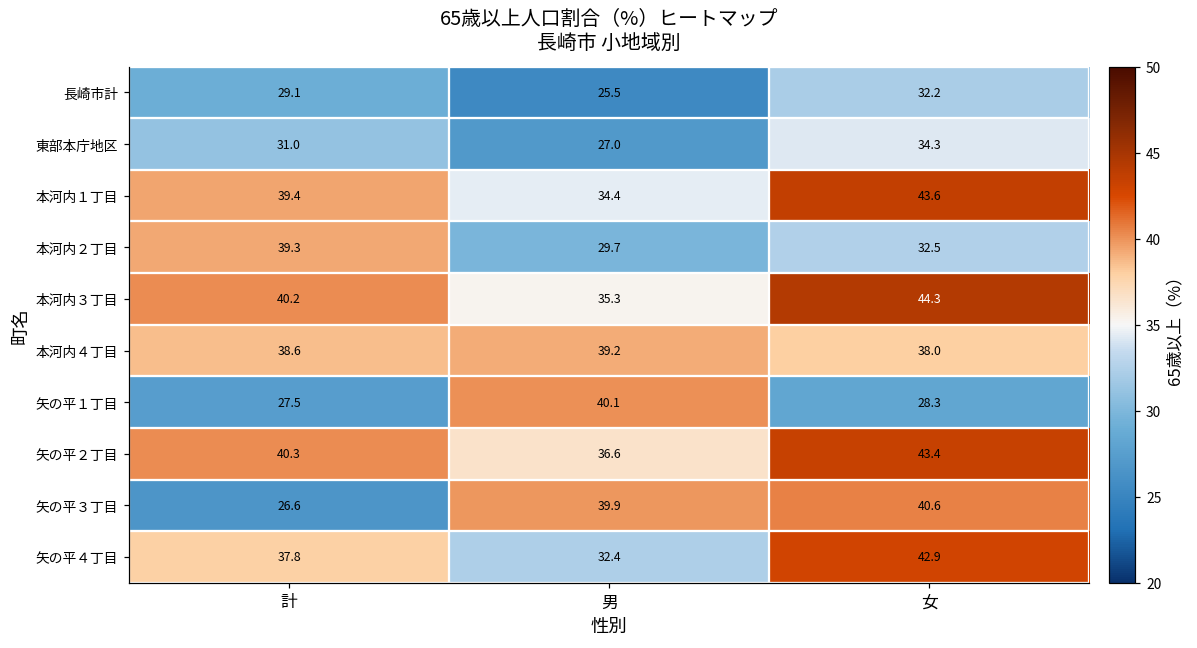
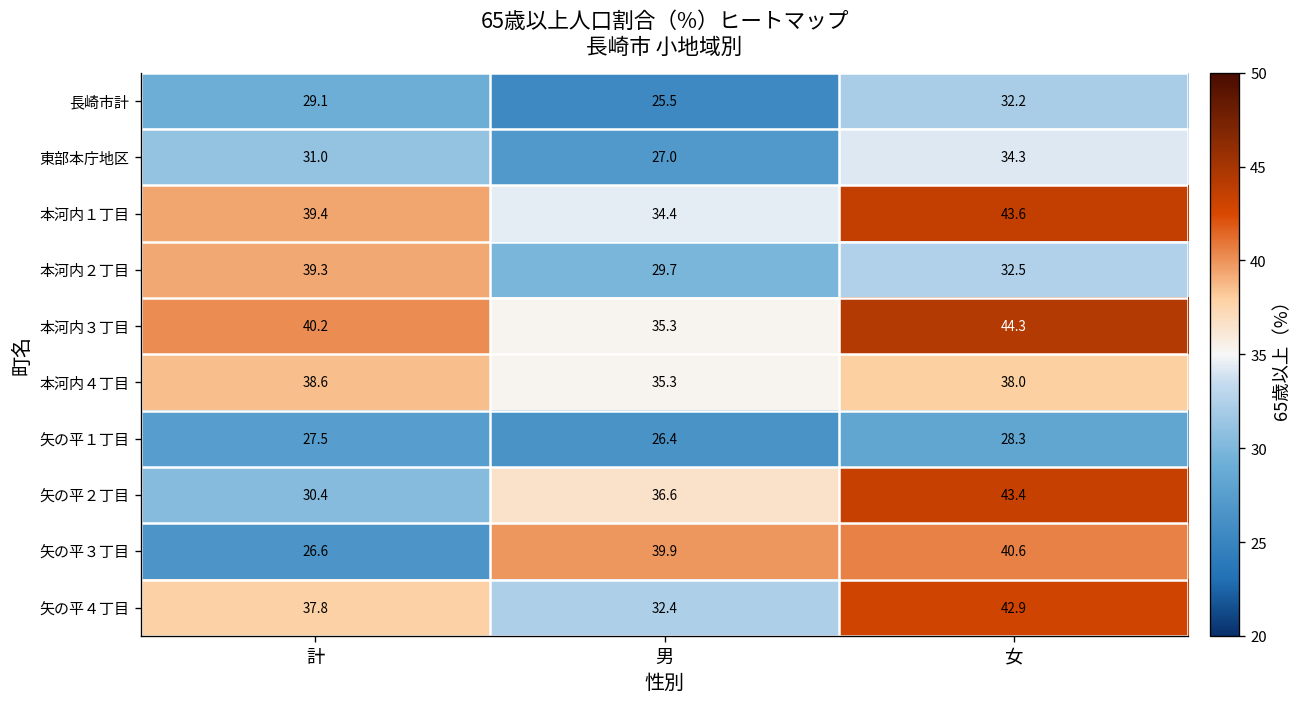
本河内４丁目, 男: 39.2 -> 35.3
矢の平１丁目, 男: 40.1 -> 26.4
矢の平２丁目, 計: 40.3 -> 30.4
